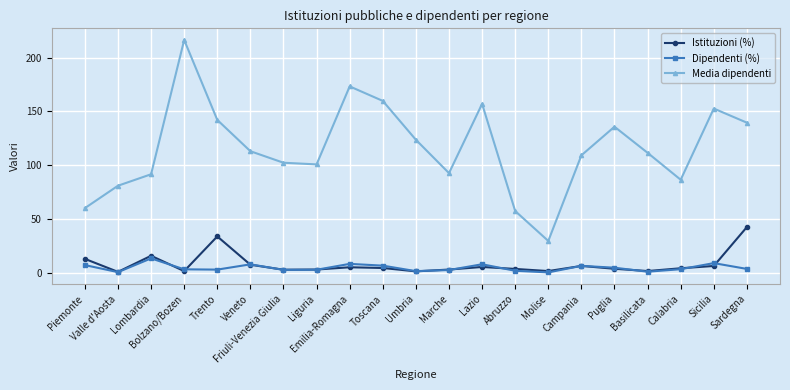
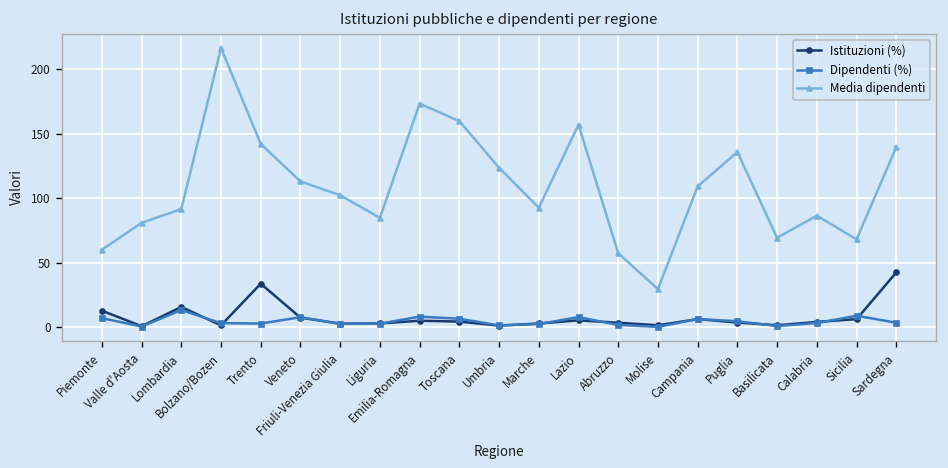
Media dipendenti, Liguria: 101 -> 85
Media dipendenti, Basilicata: 112 -> 69
Media dipendenti, Sicilia: 153 -> 68
